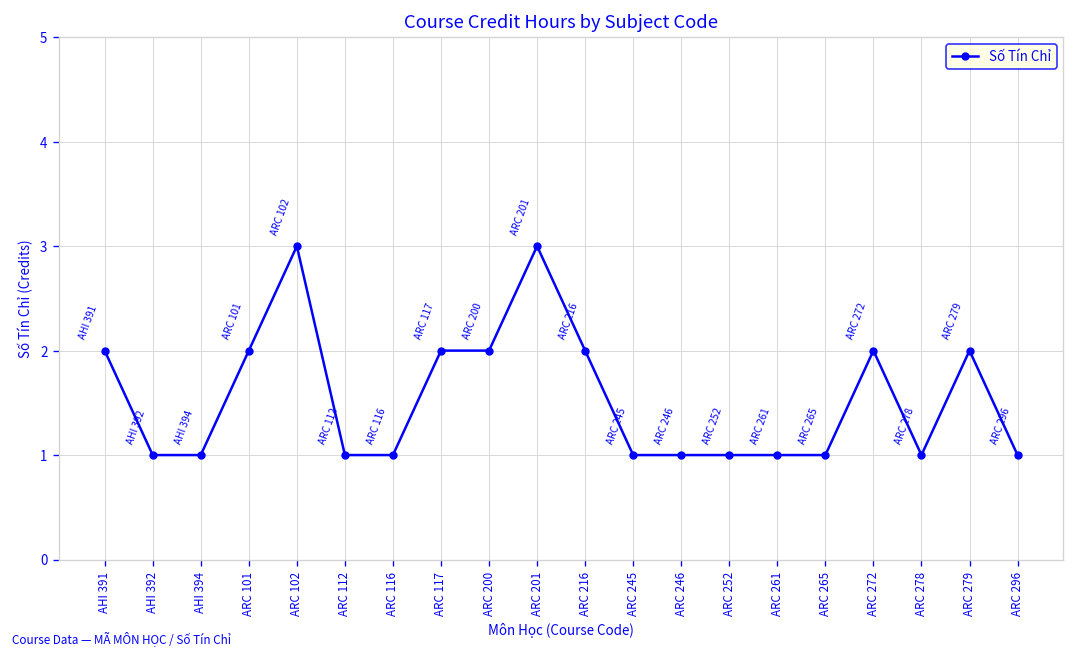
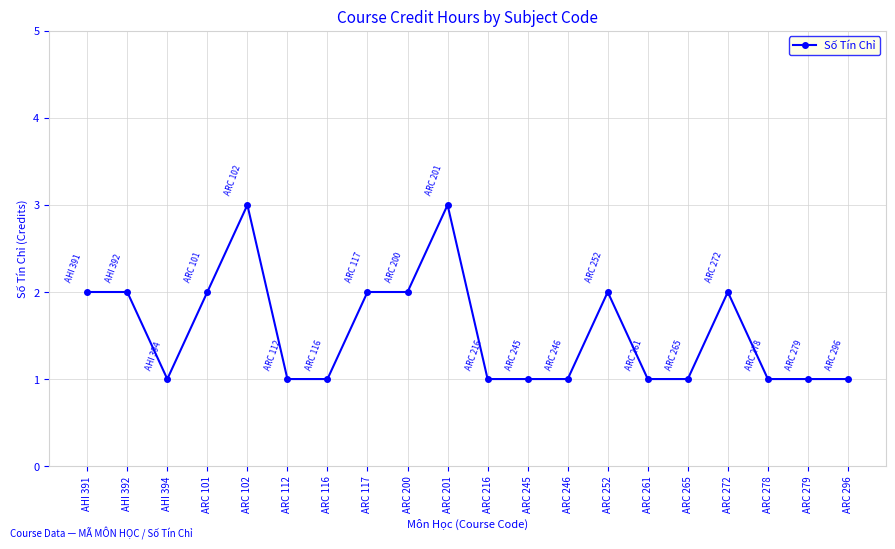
AHI 392: 1 -> 2
ARC 216: 2 -> 1
ARC 252: 1 -> 2
ARC 279: 2 -> 1
